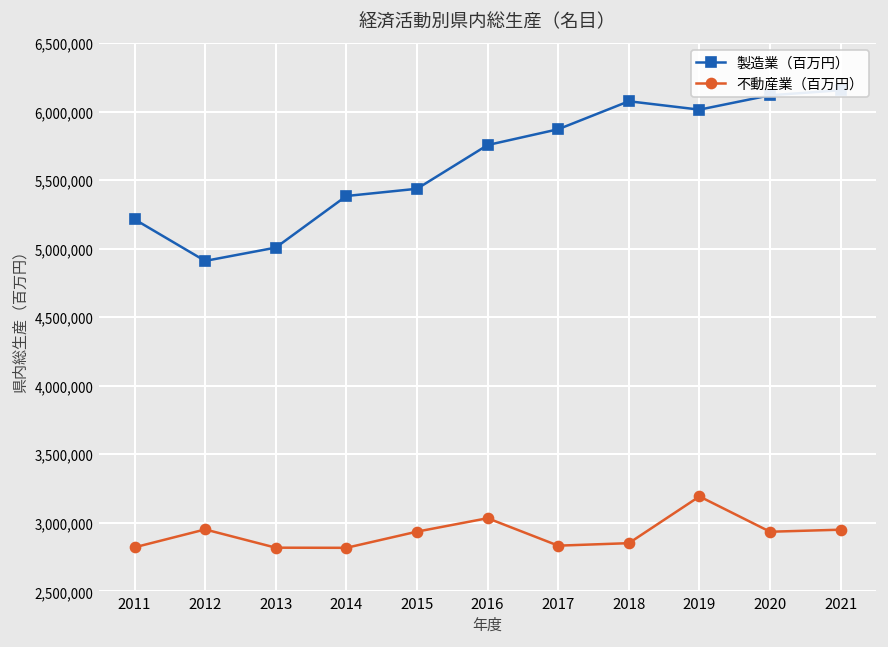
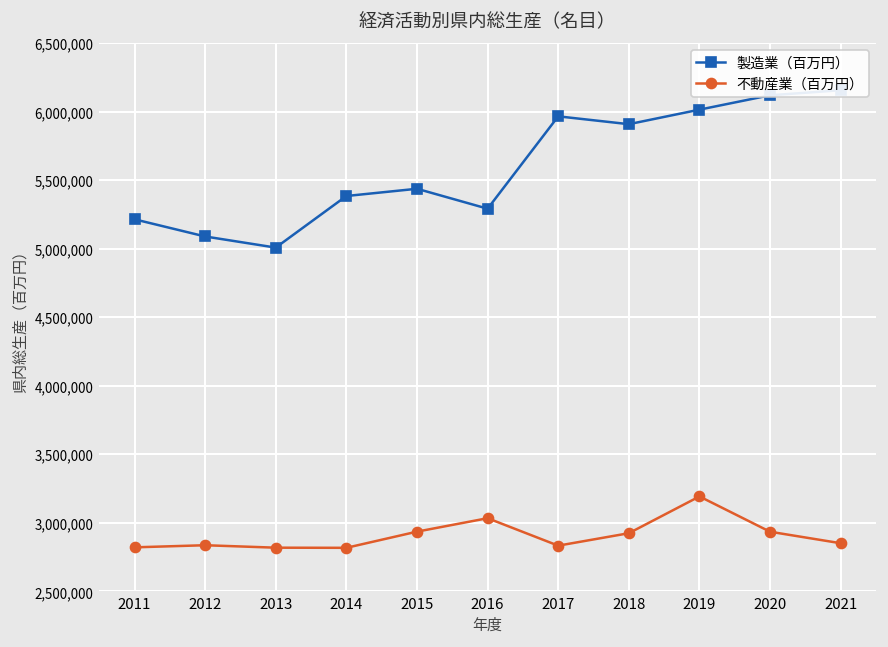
製造業（百万円）, 2012: 4,910,000 -> 5,090,000
不動産業（百万円）, 2012: 2,950,000 -> 2,840,000
製造業（百万円）, 2016: 5,760,000 -> 5,290,000
製造業（百万円）, 2017: 5,870,000 -> 5,970,000
製造業（百万円）, 2018: 6,080,000 -> 5,910,000
不動産業（百万円）, 2018: 2,850,000 -> 2,920,000
不動産業（百万円）, 2021: 2,950,000 -> 2,850,000
